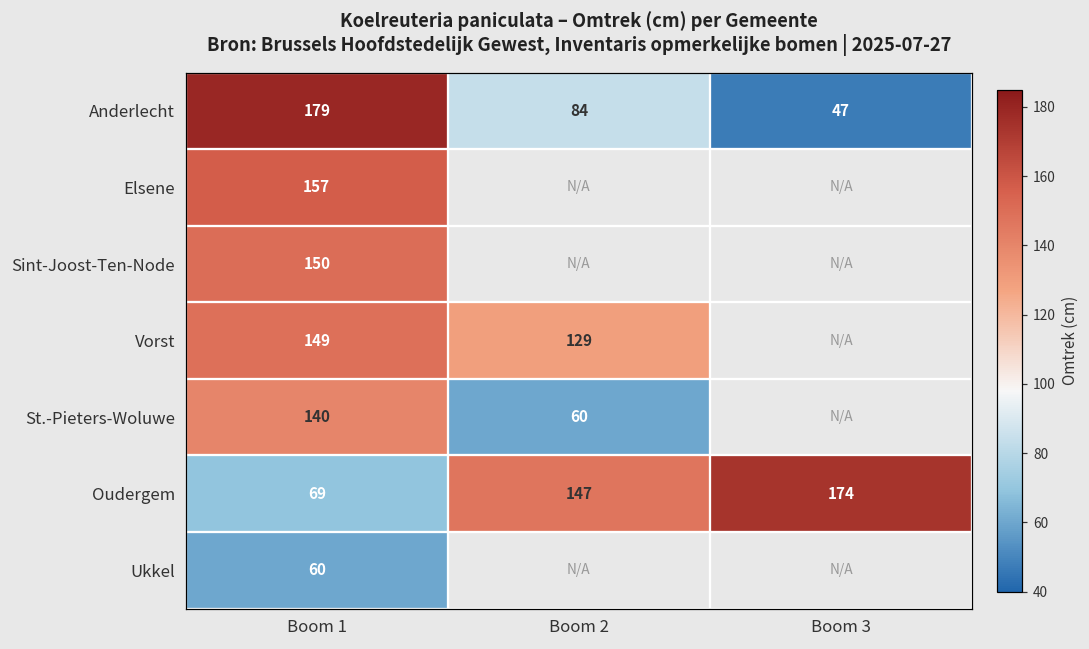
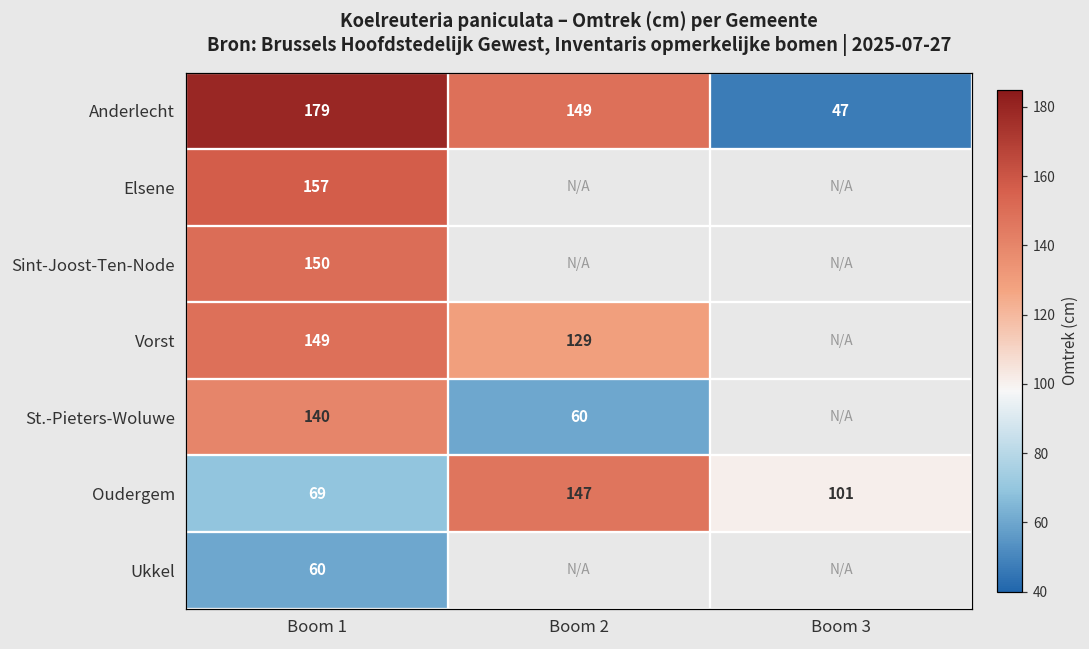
Anderlecht, Boom 2: 84 -> 149
Oudergem, Boom 3: 174 -> 101
